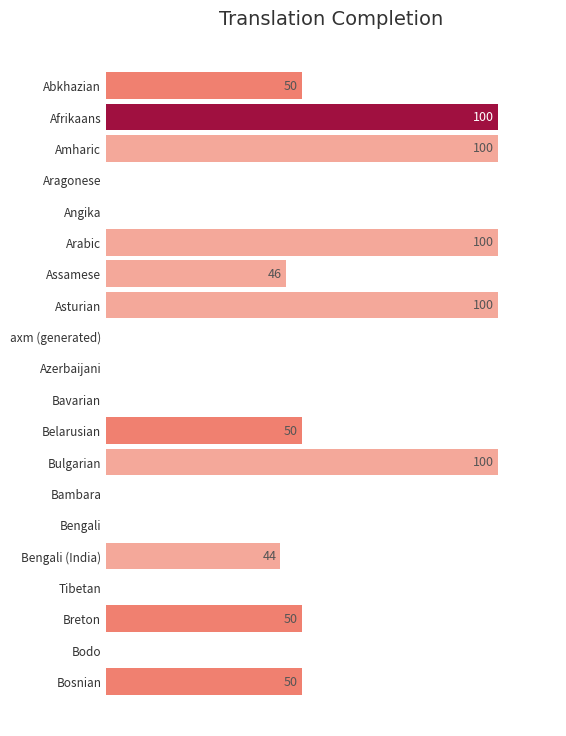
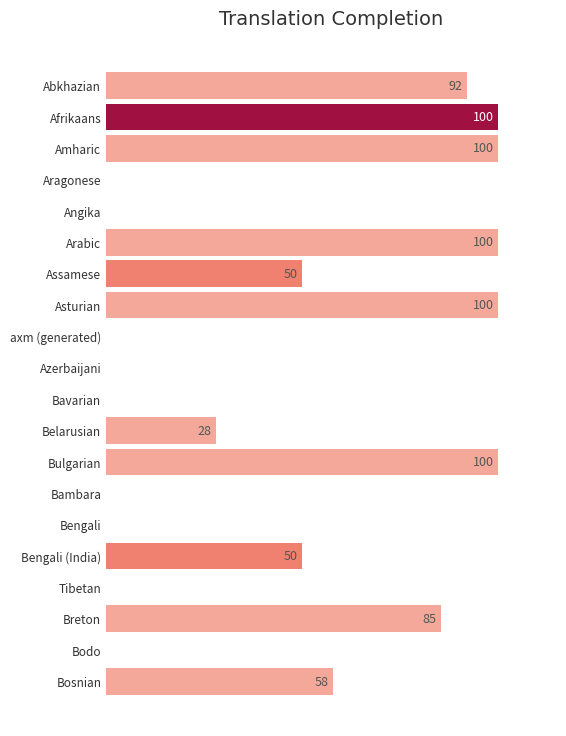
Abkhazian: 50 -> 92
Assamese: 46 -> 50
Belarusian: 50 -> 28
Bengali (India): 44 -> 50
Breton: 50 -> 85
Bosnian: 50 -> 58
